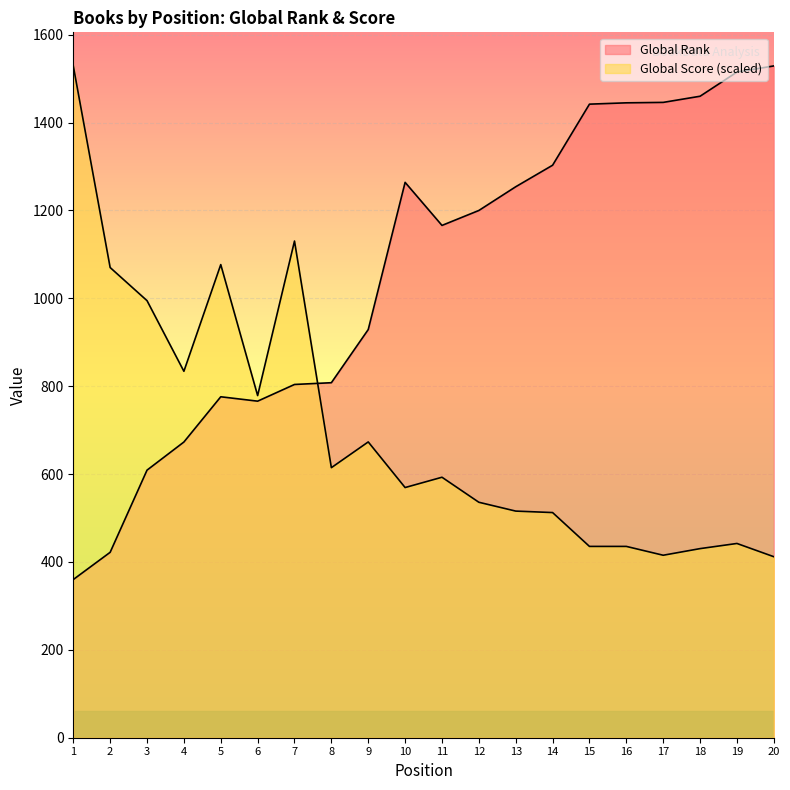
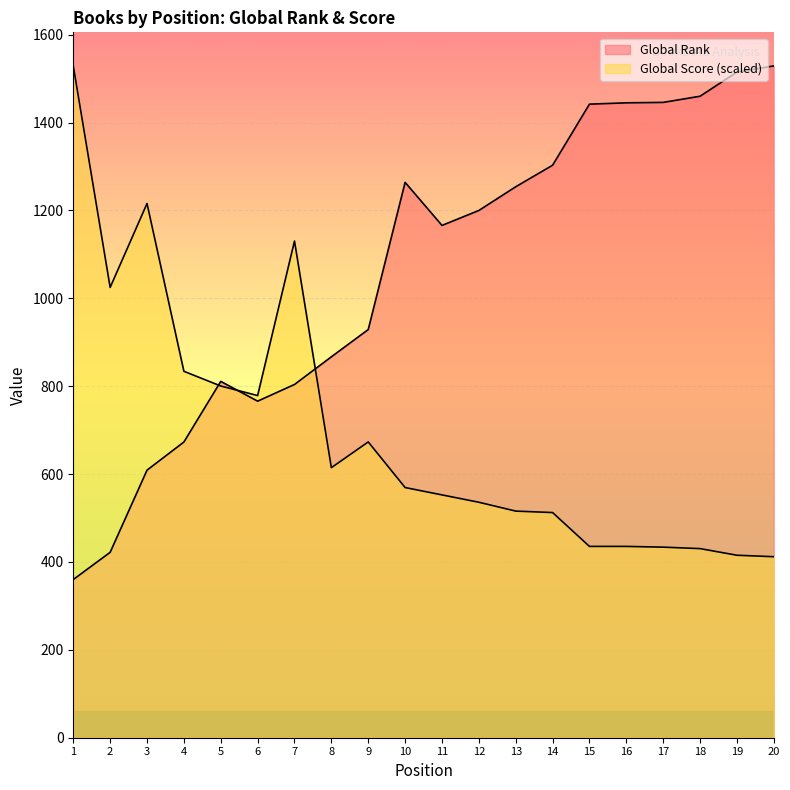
Global Score (scaled), 2: 1070 -> 1020
Global Score (scaled), 3: 990 -> 1220
Global Rank, 5: 780 -> 810
Global Score (scaled), 5: 1080 -> 800
Global Rank, 8: 810 -> 870
Global Score (scaled), 11: 590 -> 550
Global Score (scaled), 17: 420 -> 430
Global Score (scaled), 19: 440 -> 420
